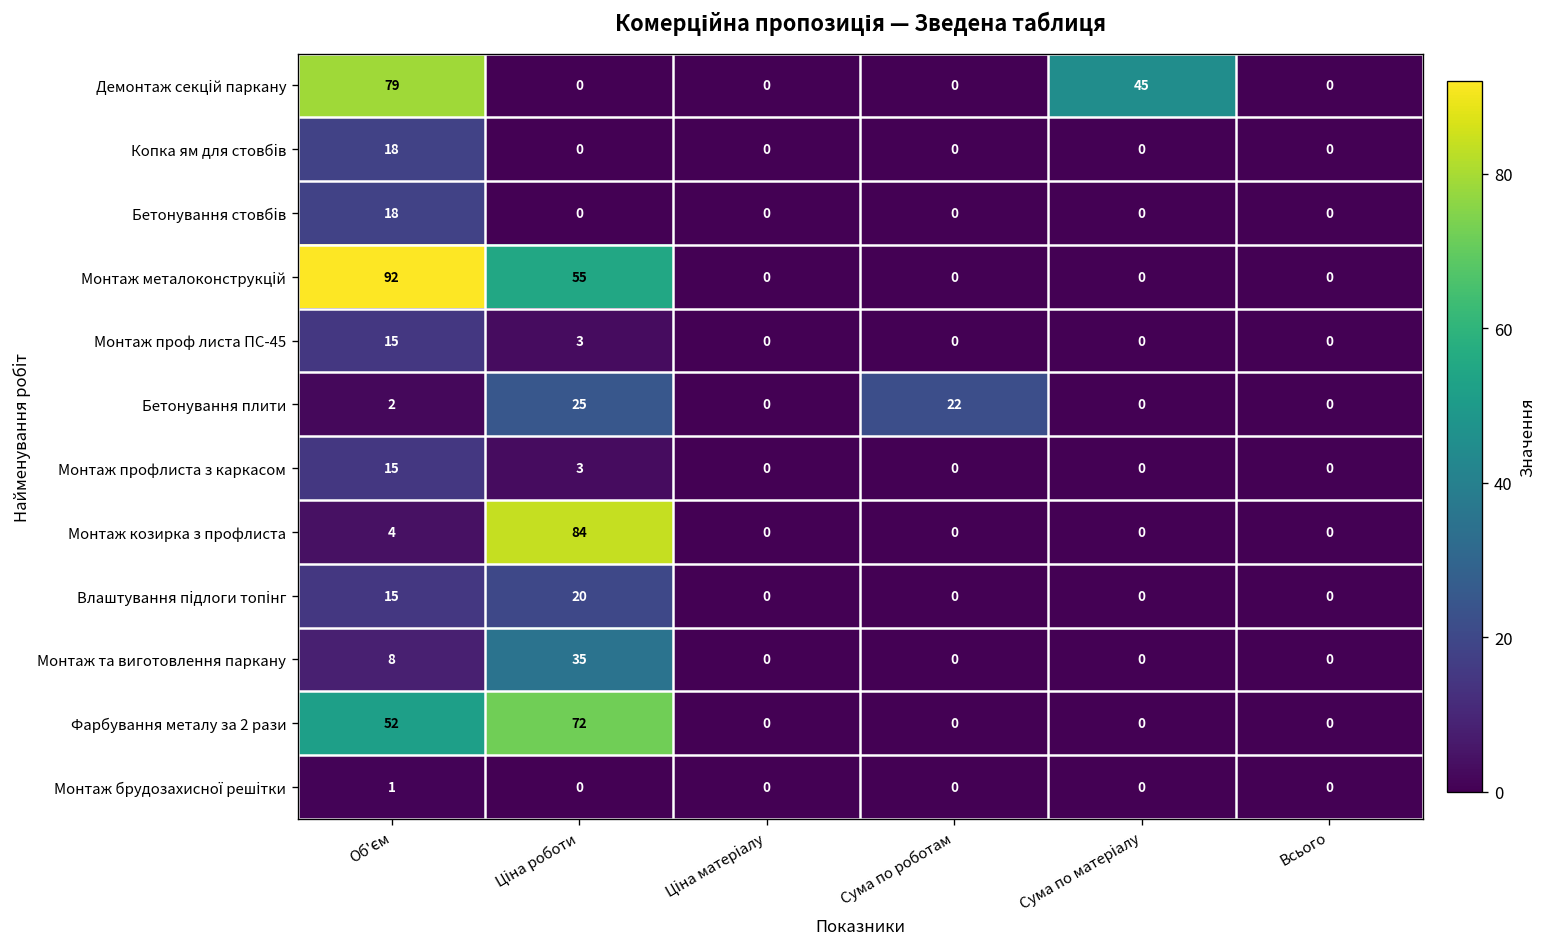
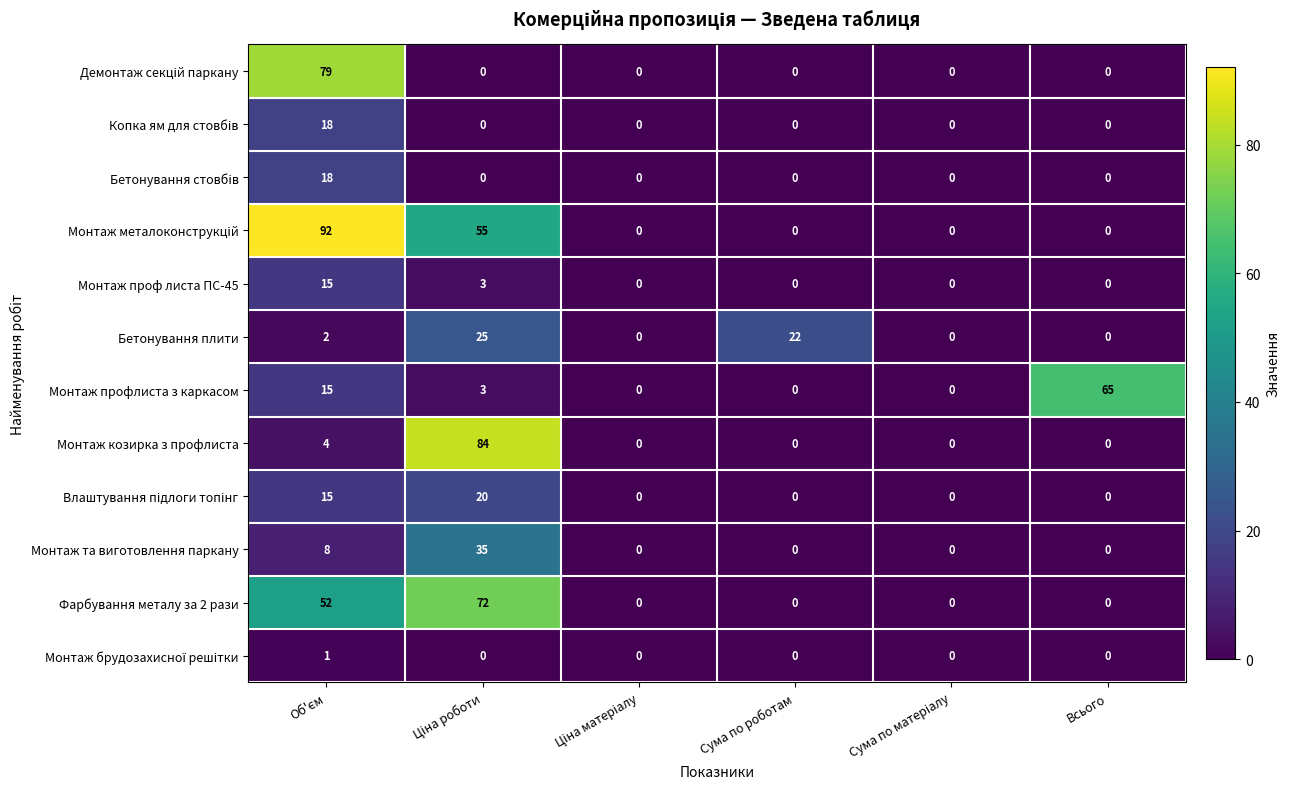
Демонтаж секцій паркану, Сума по матеріалу: 45 -> 0
Монтаж профлиста з каркасом, Всього: 0 -> 65
